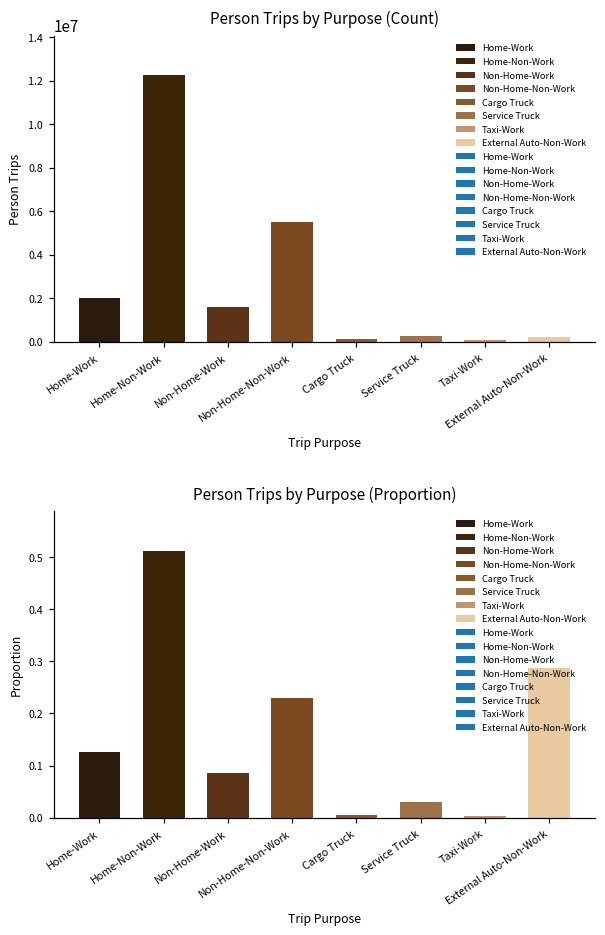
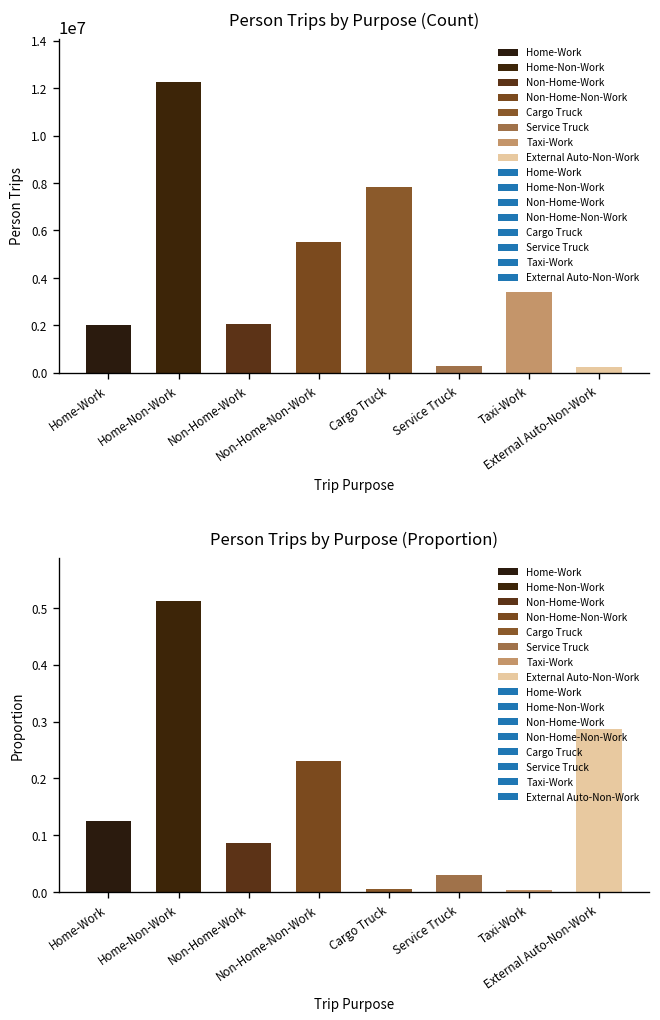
Person Trips by Purpose (Count), Non-Home-Work: 1600000 -> 2100000
Person Trips by Purpose (Count), Cargo Truck: 100000 -> 7800000
Person Trips by Purpose (Count), Taxi-Work: 100000 -> 3400000
